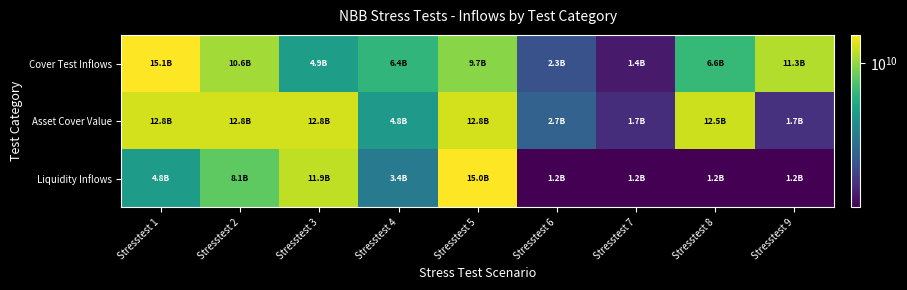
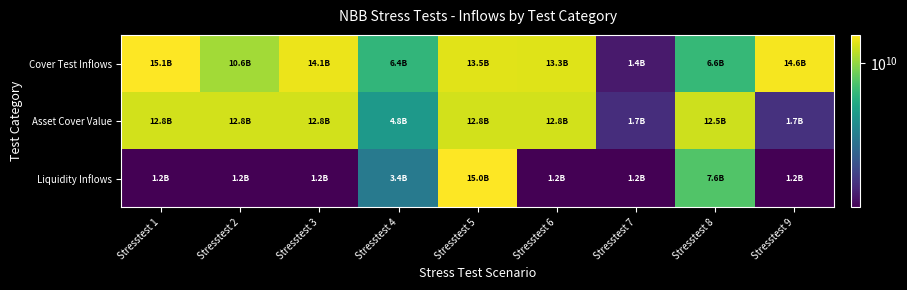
Cover Test Inflows, Stresstest 3: 4.9B -> 14.1B
Cover Test Inflows, Stresstest 5: 9.7B -> 13.5B
Cover Test Inflows, Stresstest 6: 2.3B -> 13.3B
Cover Test Inflows, Stresstest 9: 11.3B -> 14.6B
Asset Cover Value, Stresstest 6: 2.7B -> 12.8B
Liquidity Inflows, Stresstest 1: 4.8B -> 1.2B
Liquidity Inflows, Stresstest 2: 8.1B -> 1.2B
Liquidity Inflows, Stresstest 3: 11.9B -> 1.2B
Liquidity Inflows, Stresstest 8: 1.2B -> 7.6B
